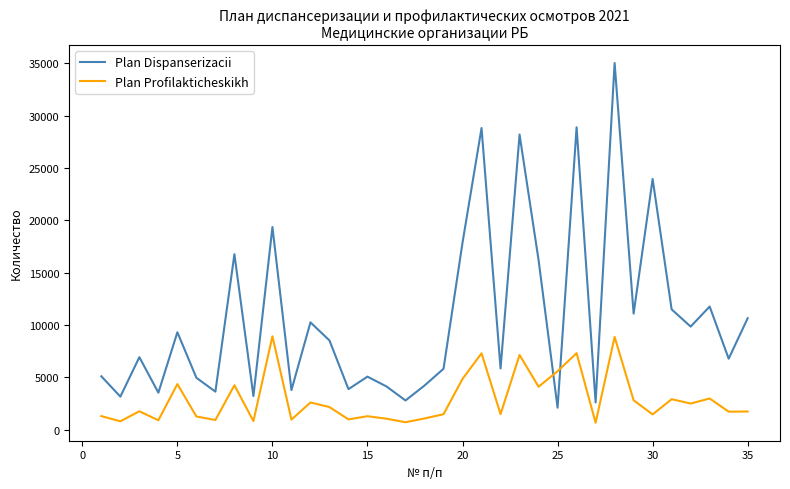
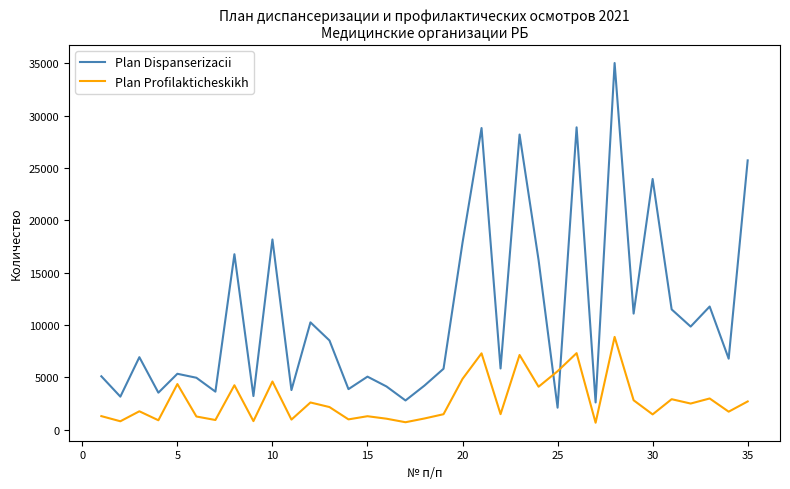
Plan Dispanserizacii, 5: 9300 -> 5300
Plan Dispanserizacii, 10: 19400 -> 18200
Plan Profilakticheskikh, 10: 8900 -> 4600
Plan Dispanserizacii, 35: 10600 -> 25700
Plan Profilakticheskikh, 35: 1700 -> 2700
